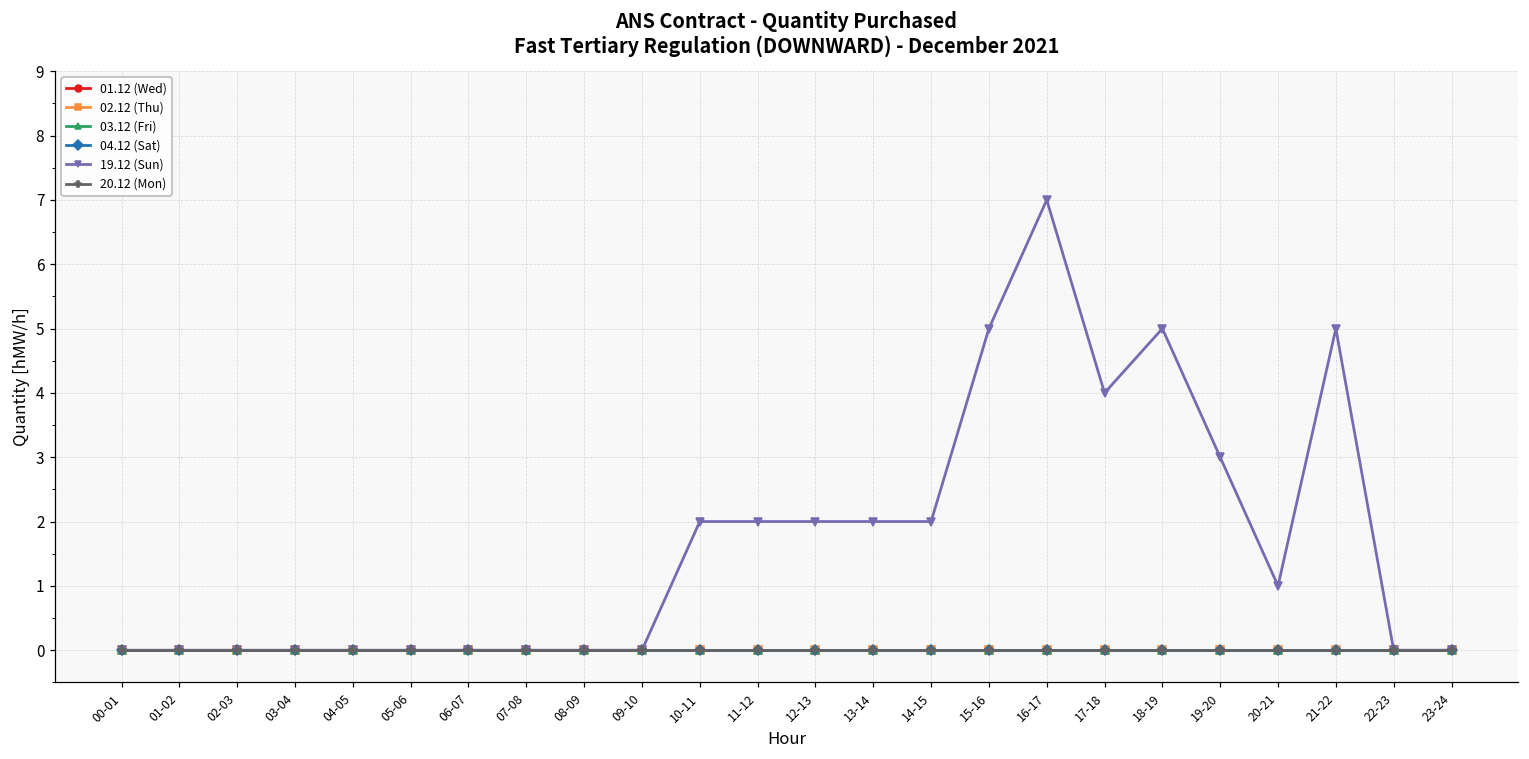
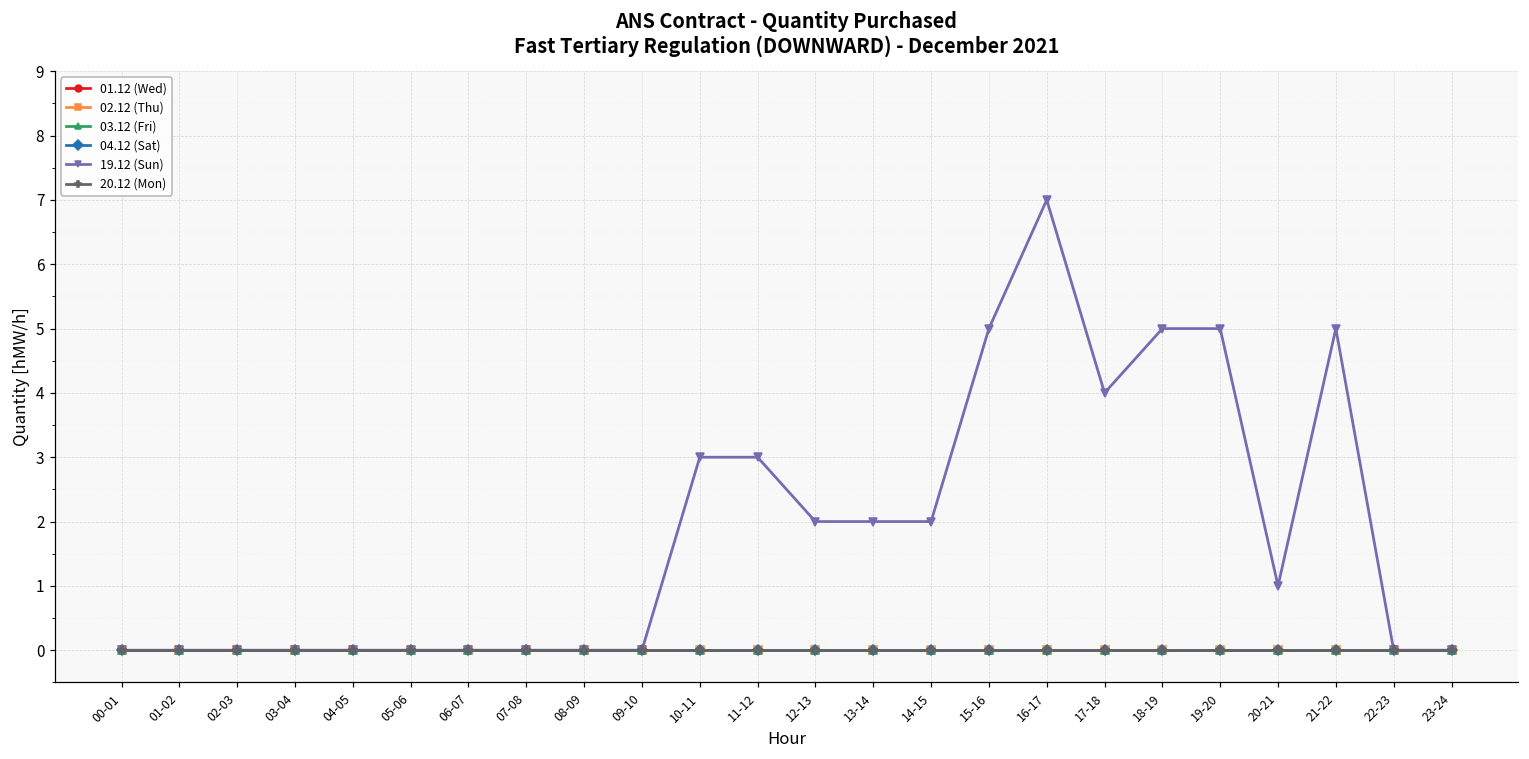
19.12 (Sun), 10-11: 2 -> 3
19.12 (Sun), 11-12: 2 -> 3
19.12 (Sun), 19-20: 3 -> 5
